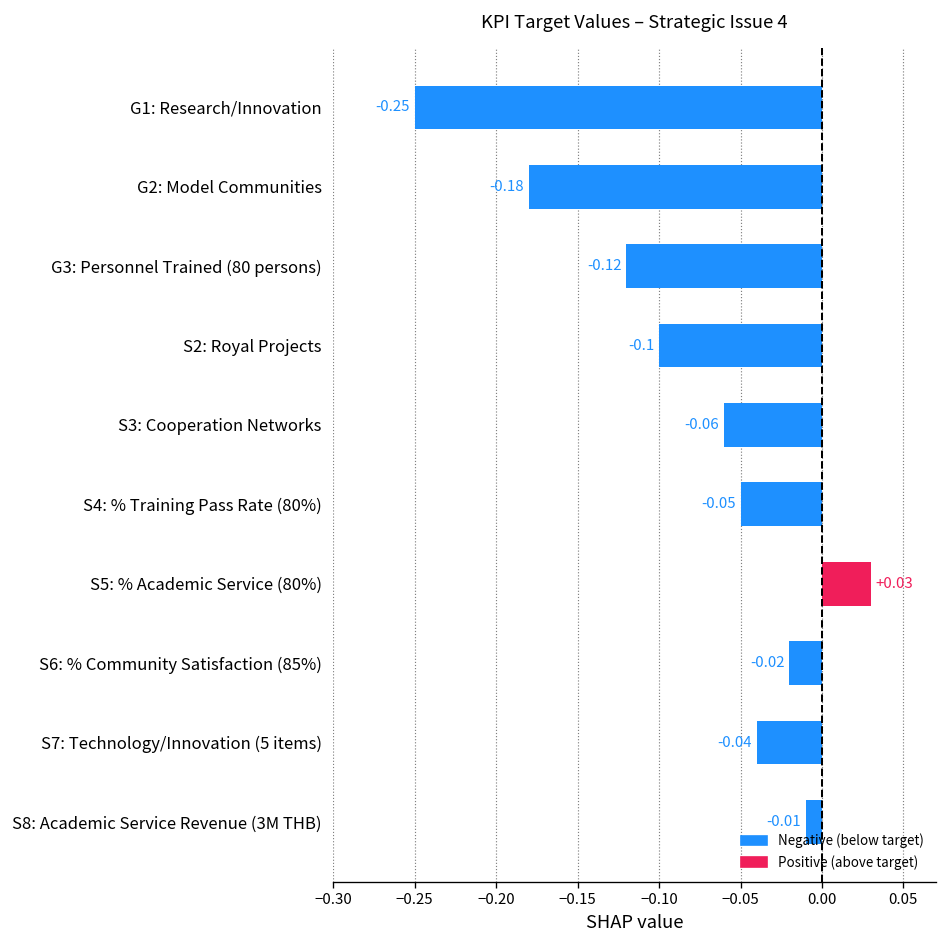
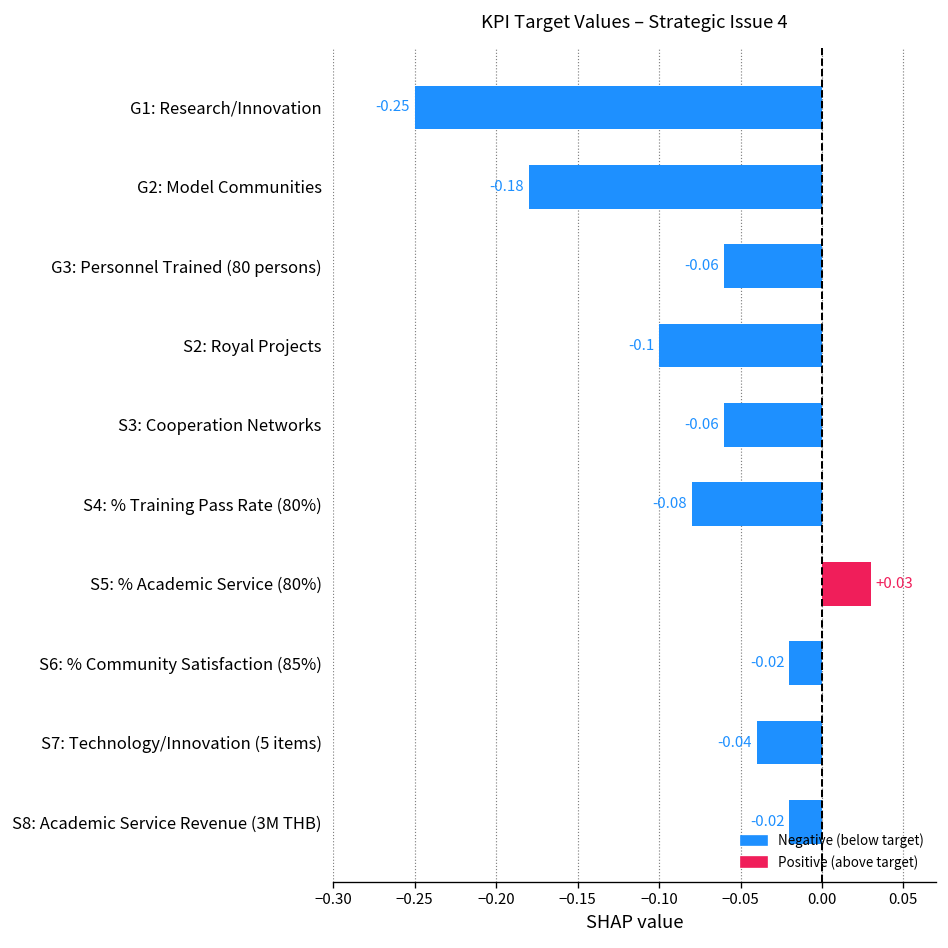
G3: Personnel Trained (80 persons): -0.12 -> -0.06
S4: % Training Pass Rate (80%): -0.05 -> -0.08
S8: Academic Service Revenue (3M THB): -0.01 -> -0.02
